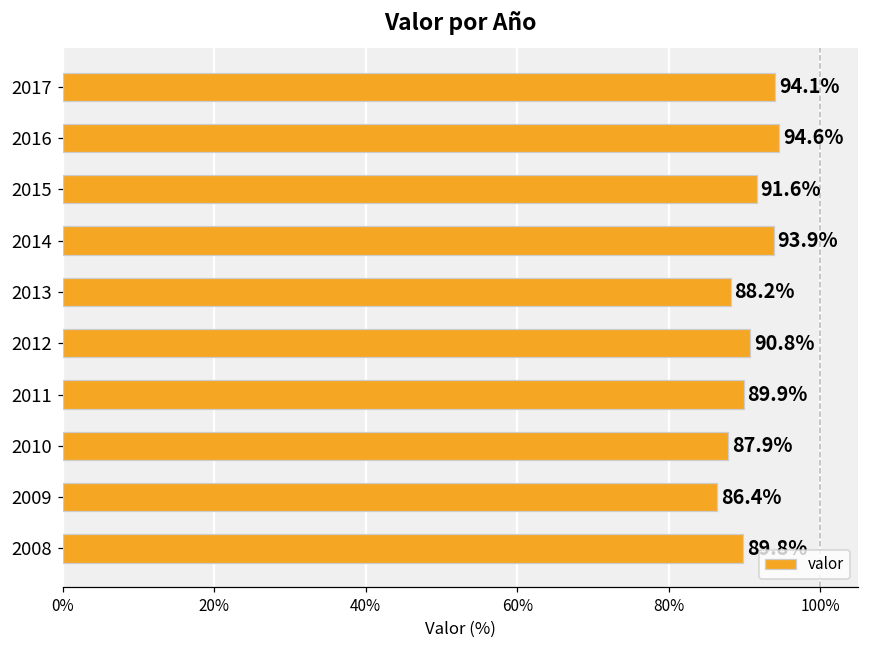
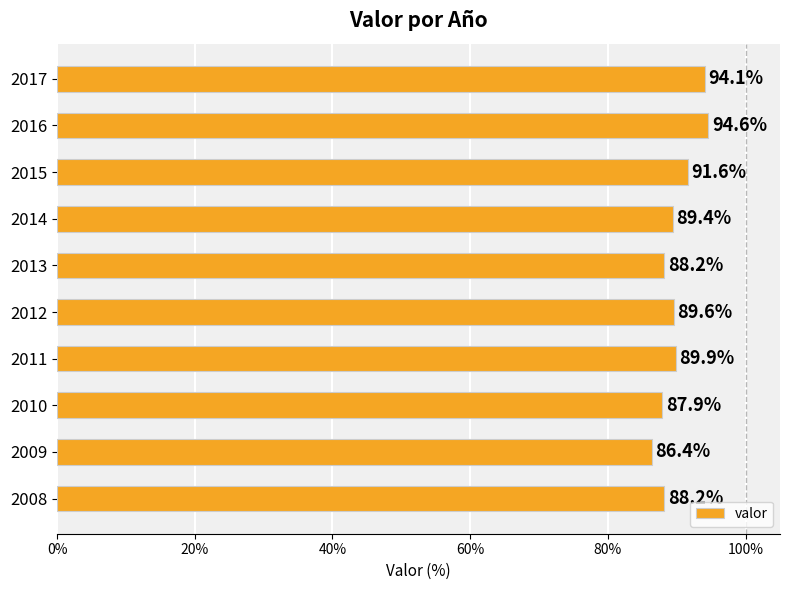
2014: 93.9% -> 89.4%
2012: 90.8% -> 89.6%
2008: 89.8% -> 88.2%
